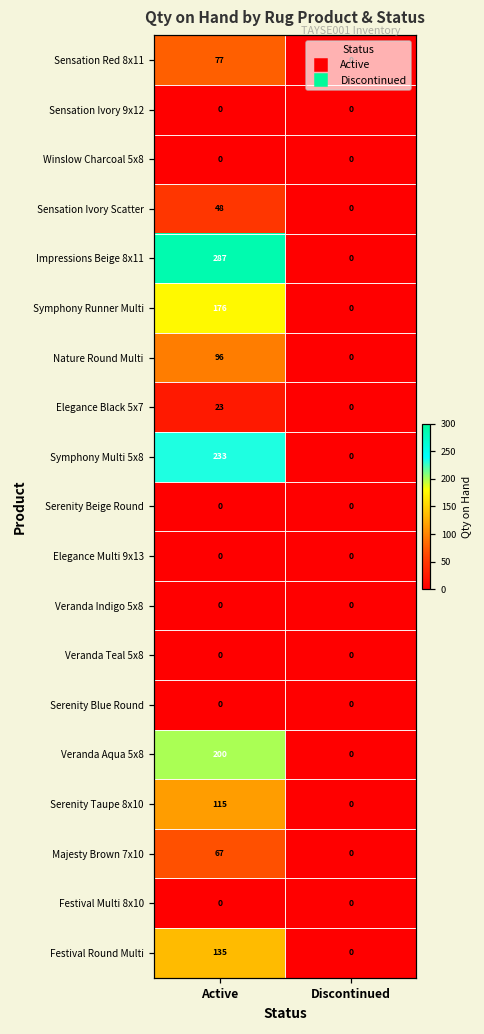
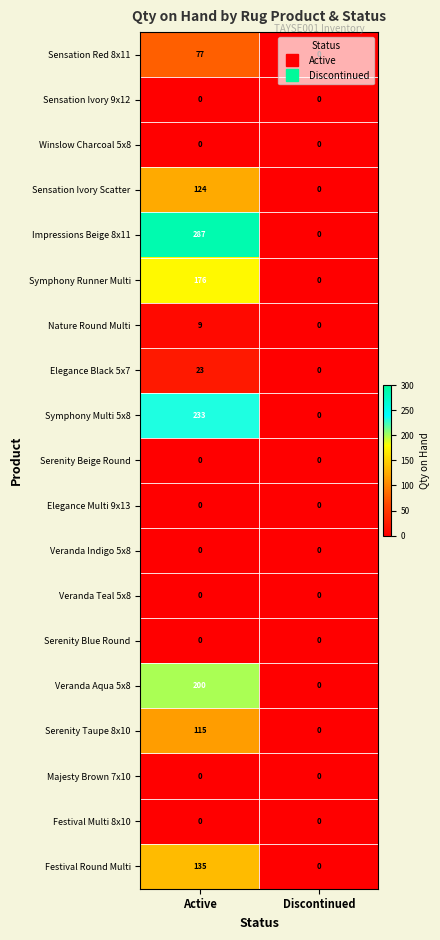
Sensation Ivory Scatter, Active: 48 -> 124
Nature Round Multi, Active: 96 -> 9
Majesty Brown 7x10, Active: 67 -> 0
